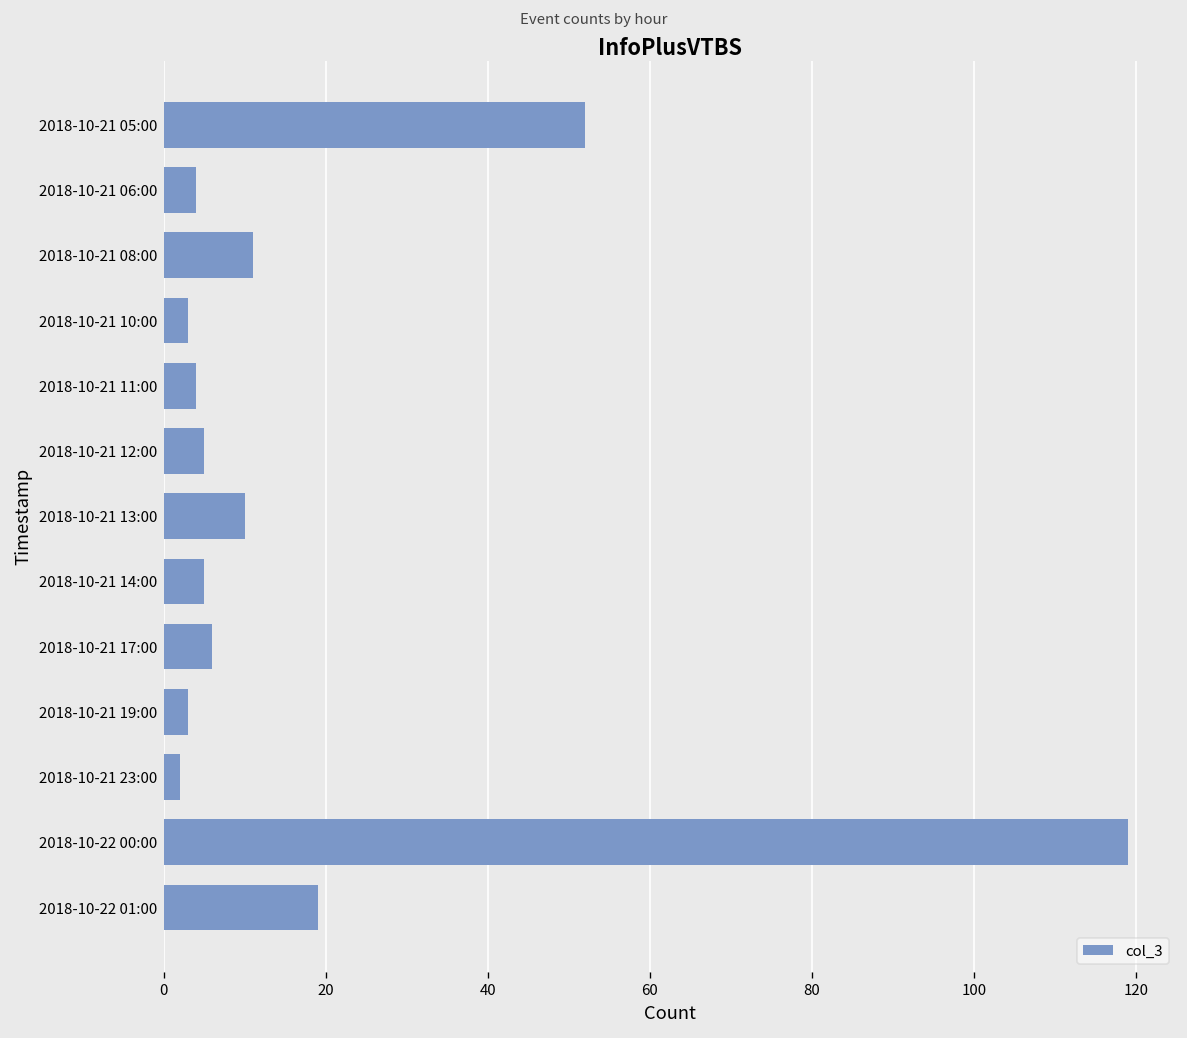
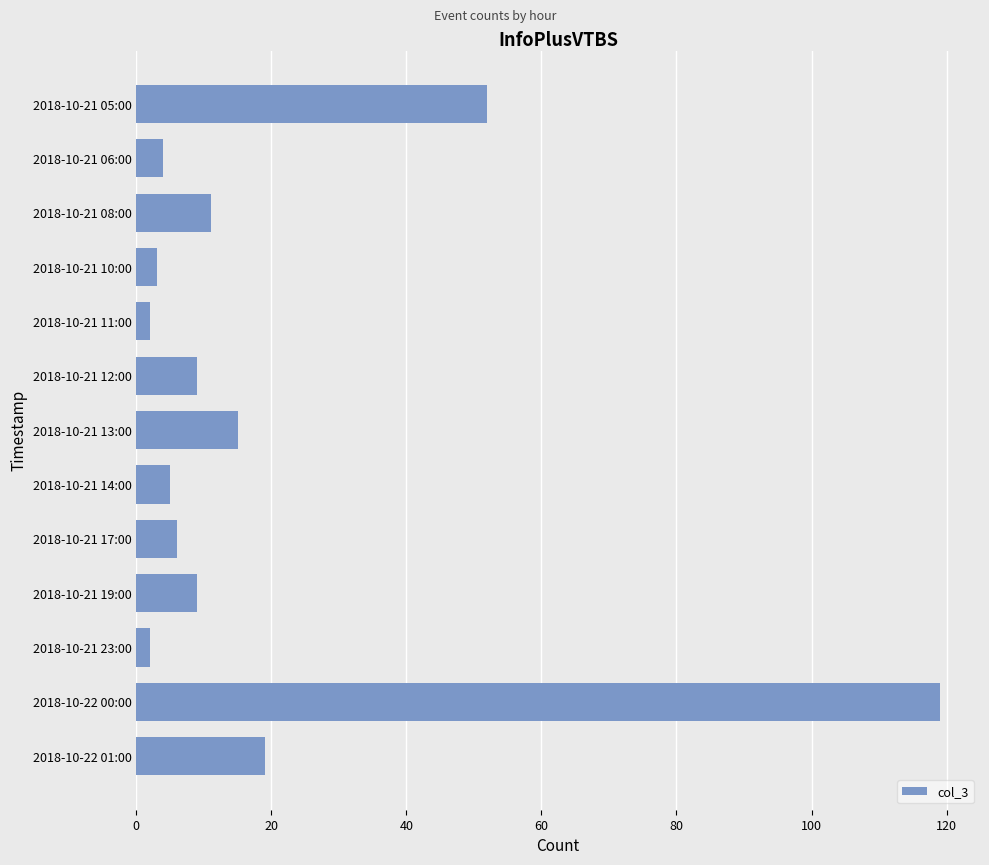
2018-10-21 11:00: 4 -> 2
2018-10-21 12:00: 5 -> 9
2018-10-21 13:00: 10 -> 15
2018-10-21 19:00: 3 -> 9
